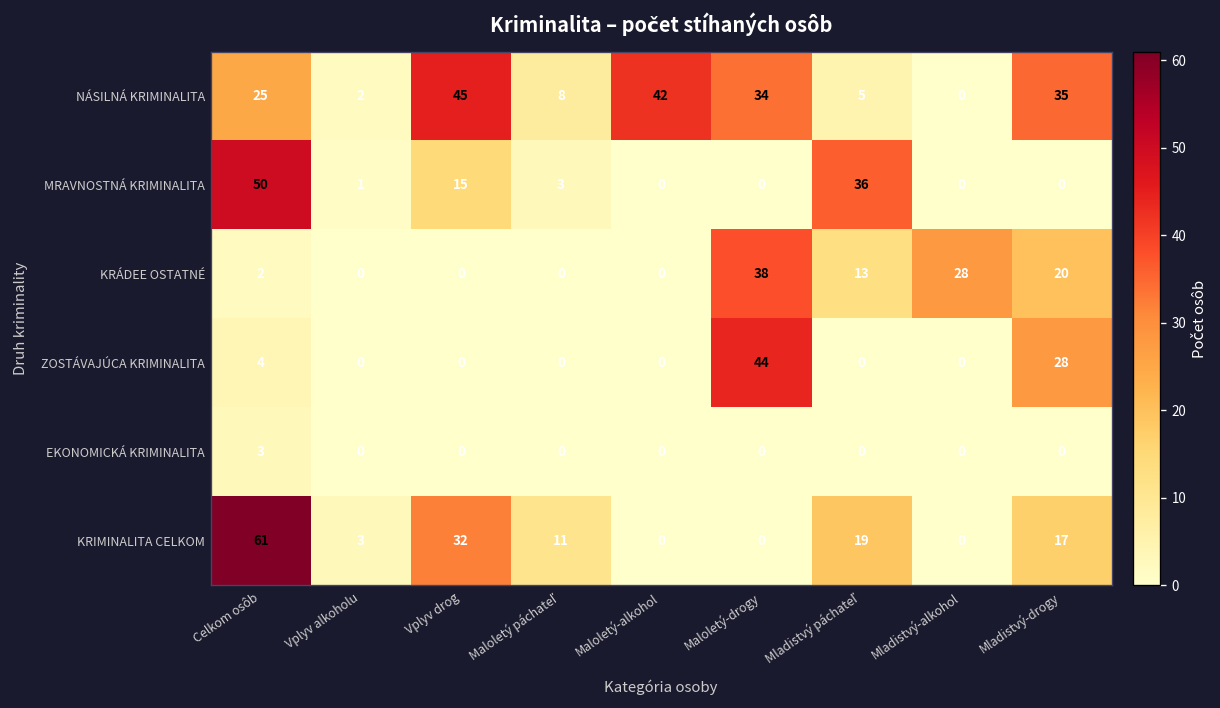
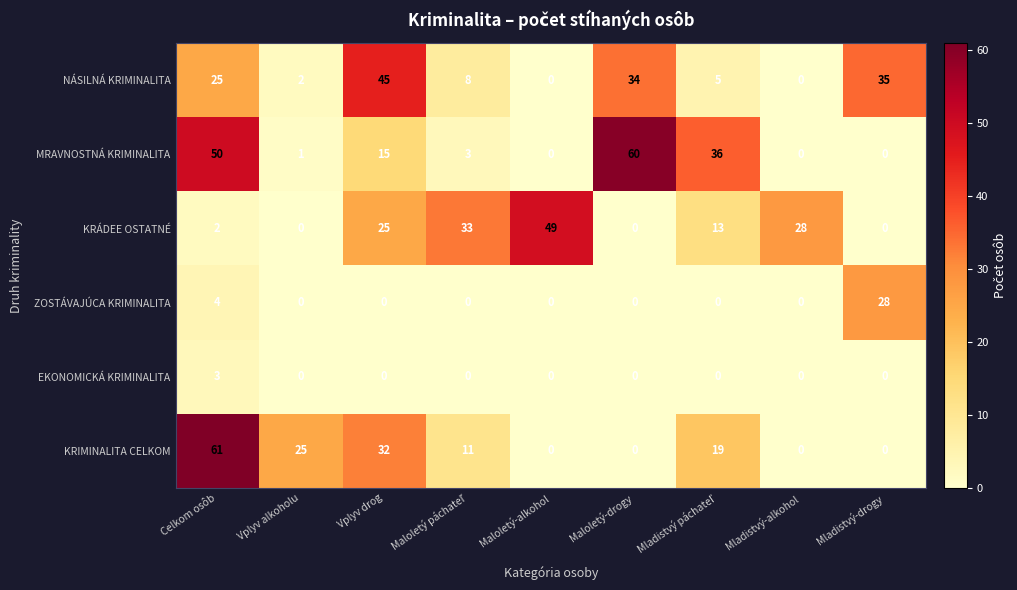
NÁSILNÁ KRIMINALITA, Maloletý-alkohol: 42 -> 0
MRAVNOSTNÁ KRIMINALITA, Maloletý-drogy: 0 -> 60
KRÁDEE OSTATNÉ, Vplyv drog: 0 -> 25
KRÁDEE OSTATNÉ, Maloletý páchateľ: 0 -> 33
KRÁDEE OSTATNÉ, Maloletý-alkohol: 0 -> 49
KRÁDEE OSTATNÉ, Maloletý-drogy: 38 -> 0
KRÁDEE OSTATNÉ, Mladistvý-drogy: 20 -> 0
ZOSTÁVAJÚCA KRIMINALITA, Maloletý-drogy: 44 -> 0
KRIMINALITA CELKOM, Vplyv alkoholu: 3 -> 25
KRIMINALITA CELKOM, Mladistvý-drogy: 17 -> 0
